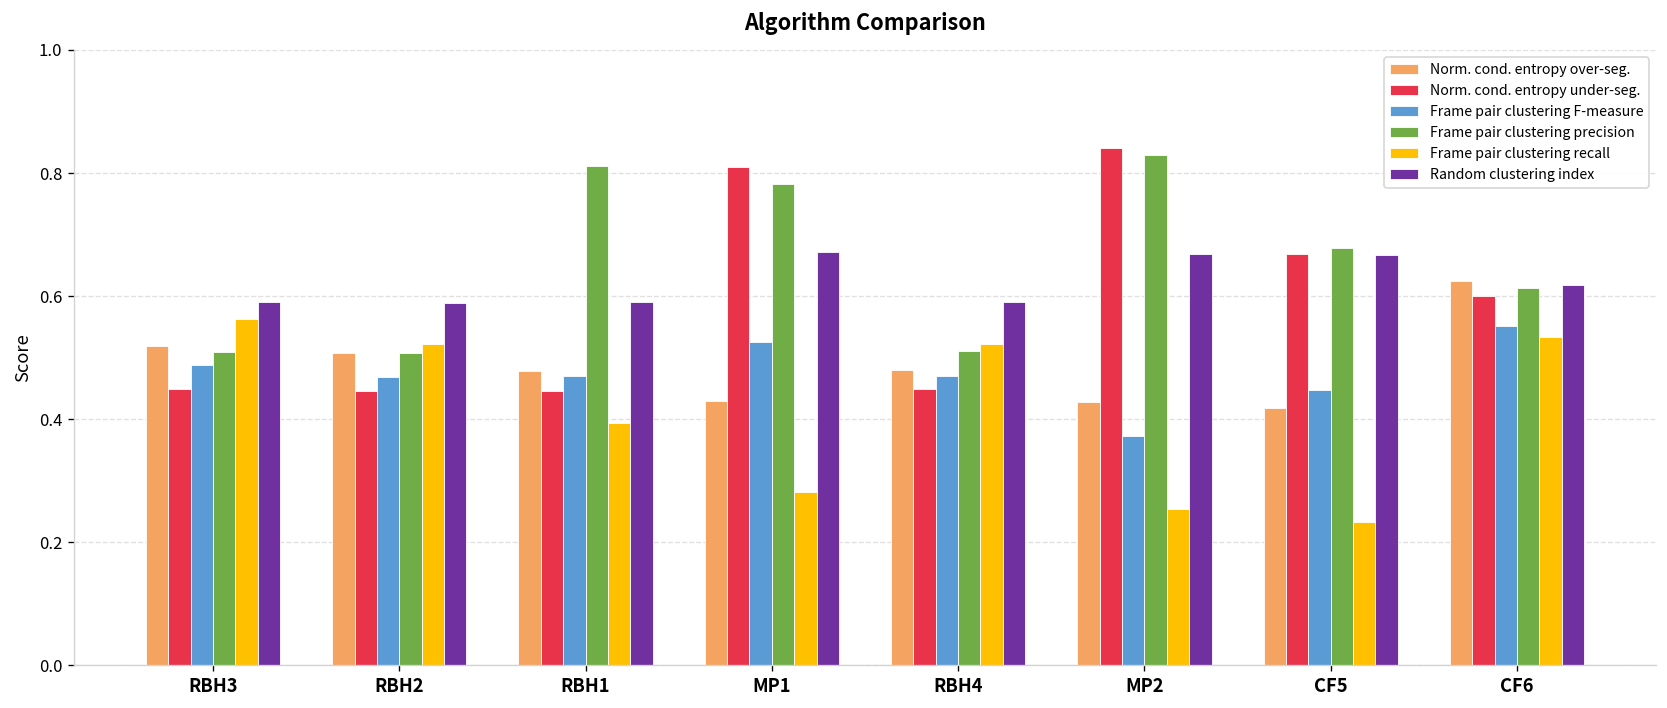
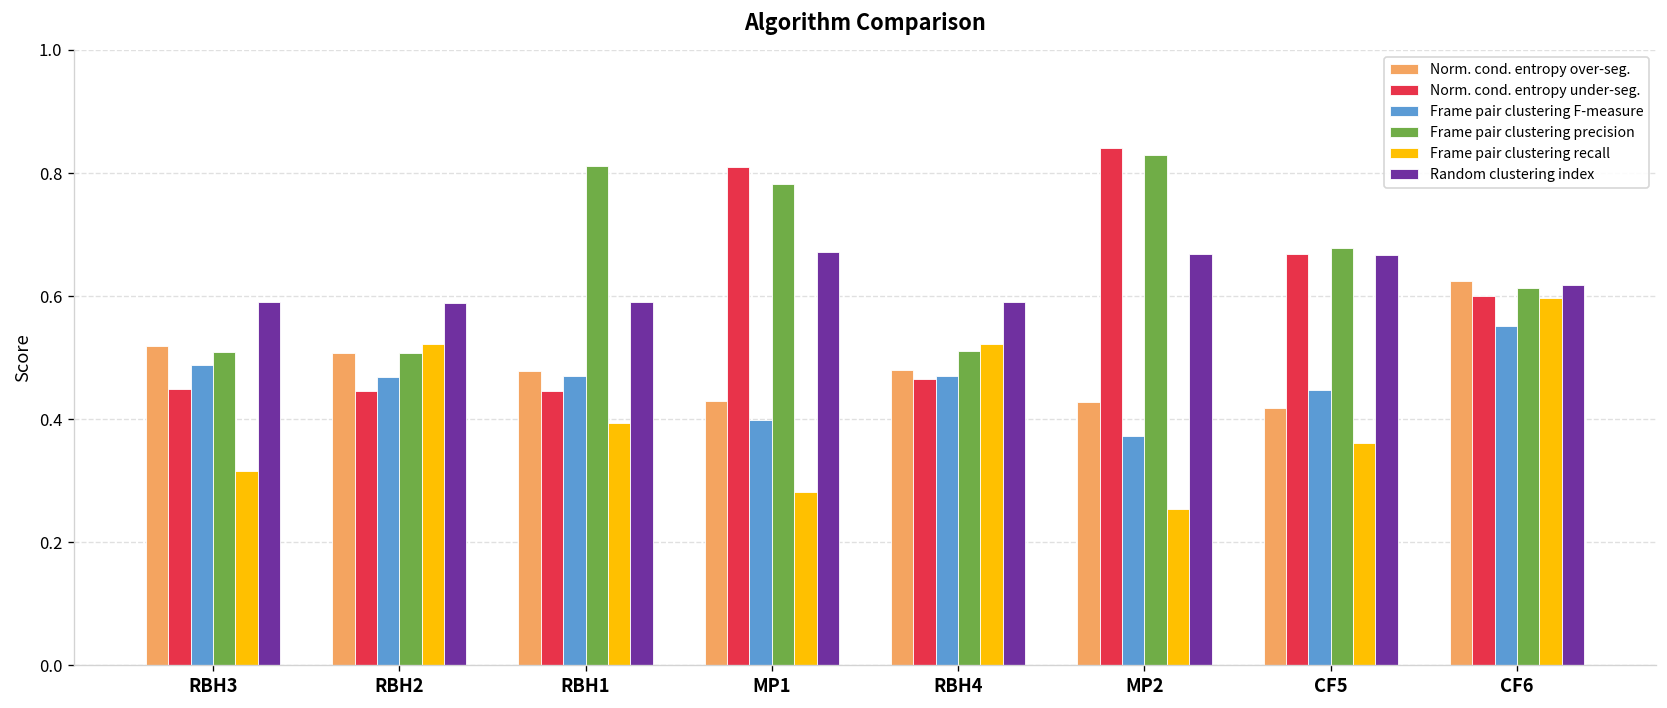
Frame pair clustering recall, RBH3: 0.56 -> 0.31
Frame pair clustering F-measure, MP1: 0.53 -> 0.40
Norm. cond. entropy under-seg., RBH4: 0.45 -> 0.46
Frame pair clustering recall, CF5: 0.23 -> 0.36
Frame pair clustering recall, CF6: 0.53 -> 0.60
